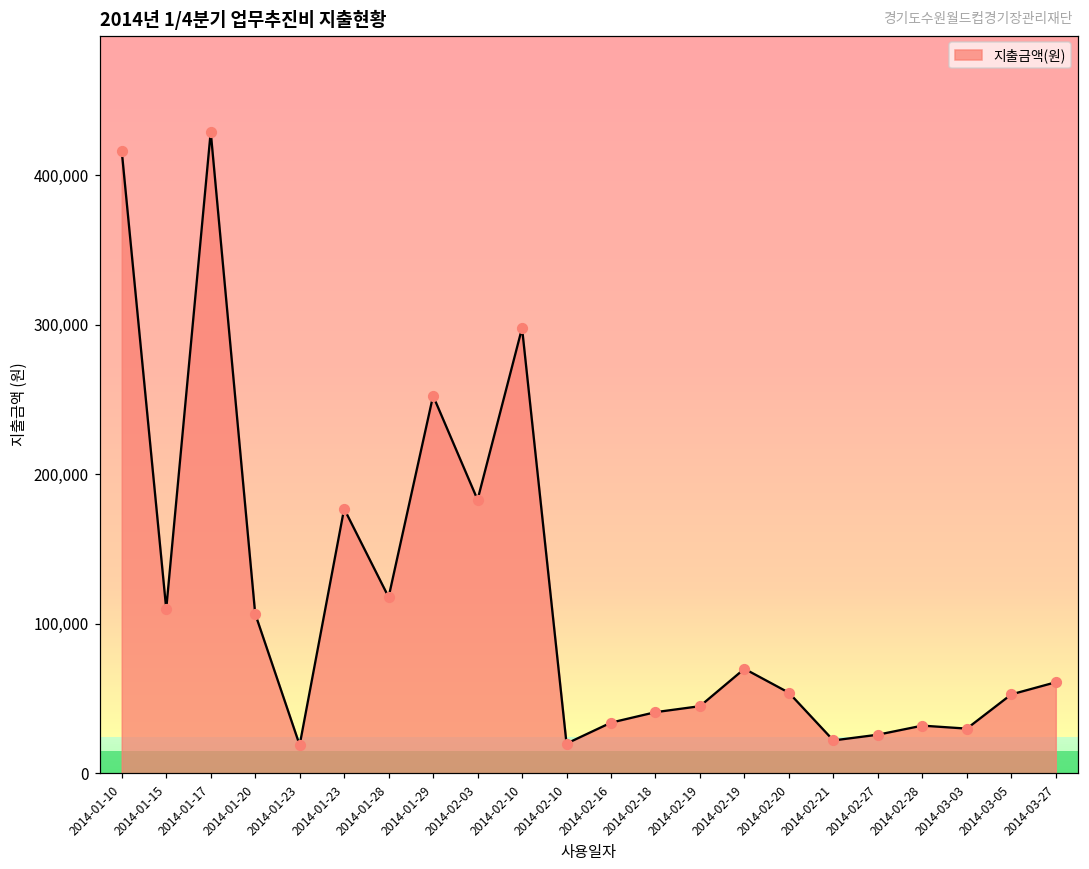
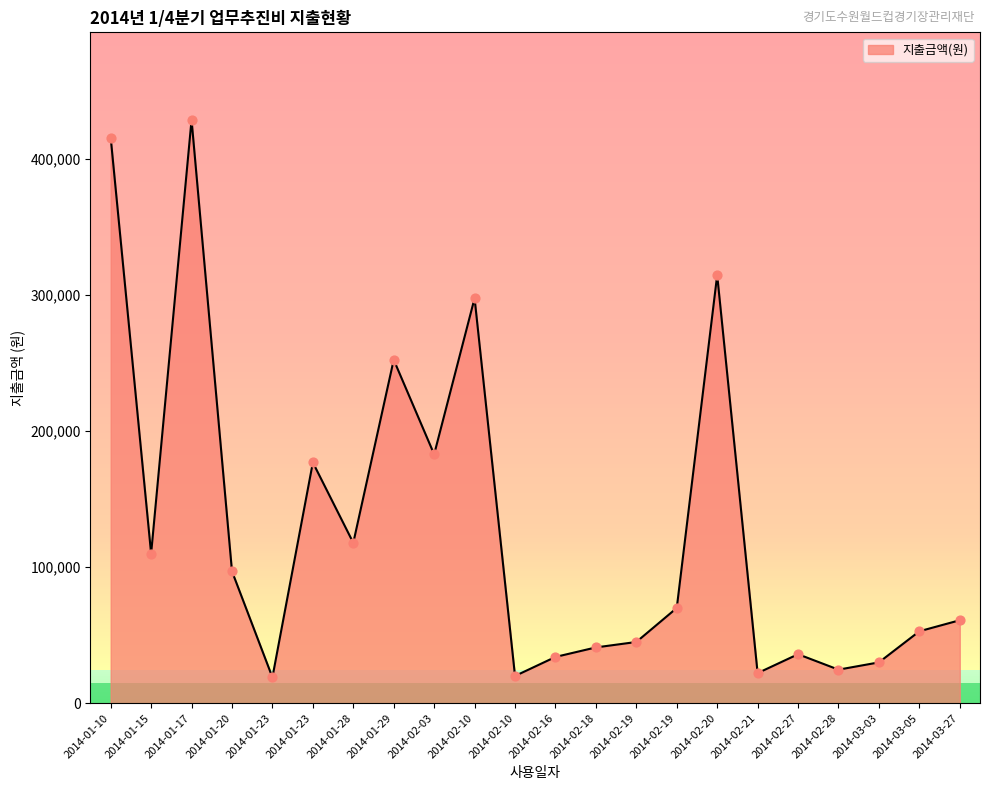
2014-01-20: 107,000 -> 97,000
2014-02-20: 54,000 -> 315,000
2014-02-27: 26,000 -> 36,000
2014-02-28: 32,000 -> 25,000
